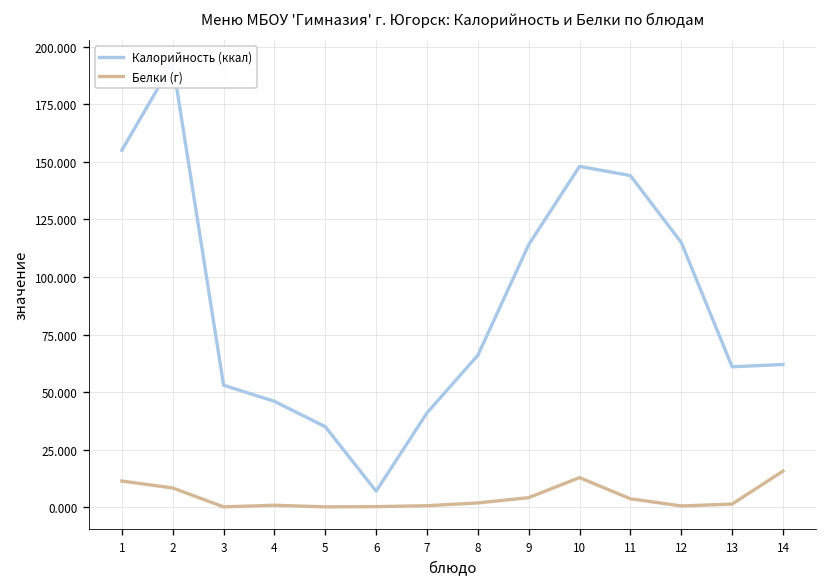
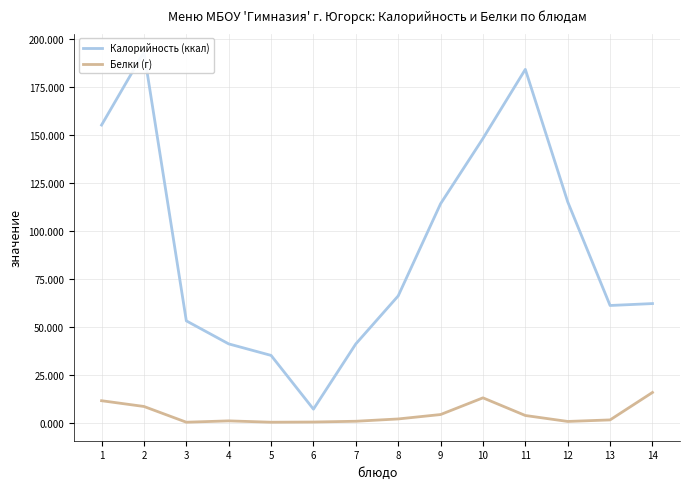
Калорийность (ккал), 4: 46 -> 41
Калорийность (ккал), 11: 144 -> 184
